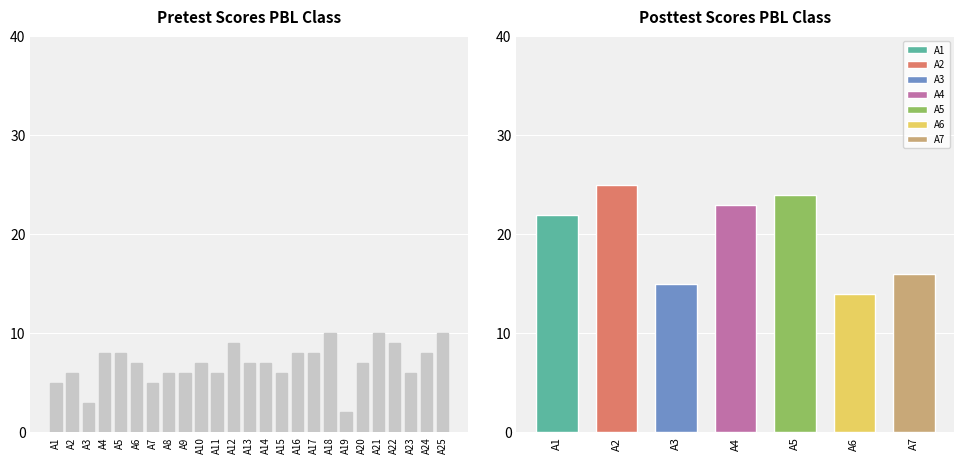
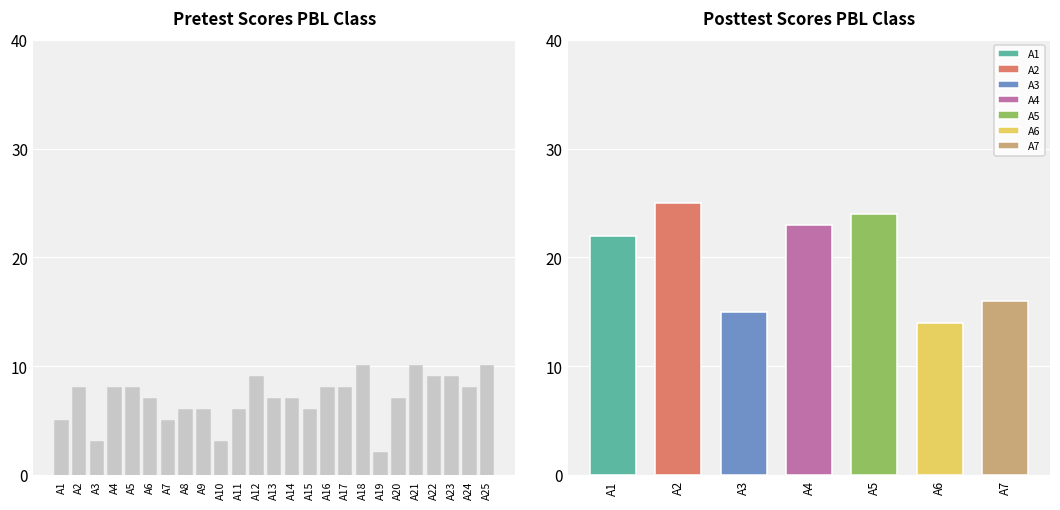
Pretest Scores PBL Class, A2: 6 -> 8
Pretest Scores PBL Class, A10: 7 -> 3
Pretest Scores PBL Class, A23: 6 -> 9
